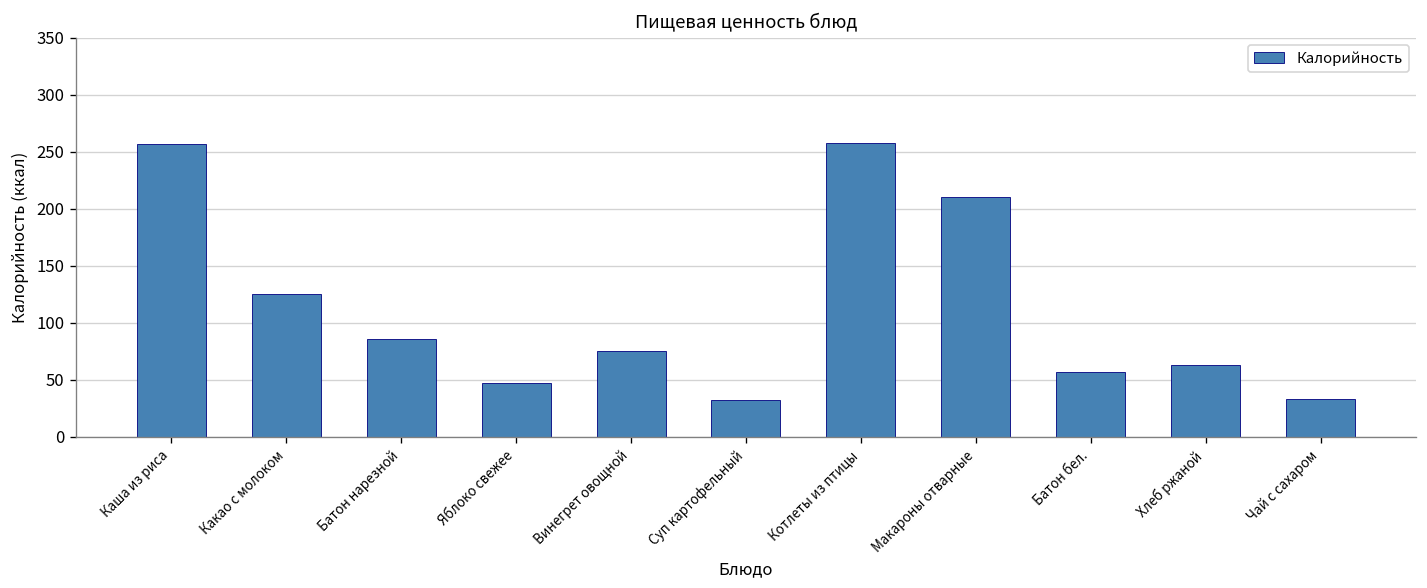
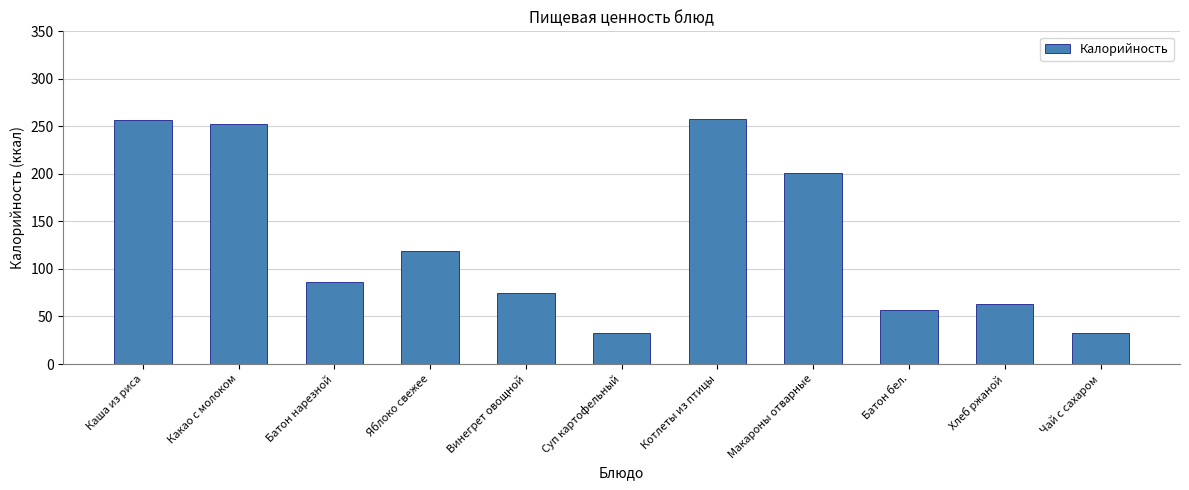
Какао с молоком: 130 -> 250
Яблоко свежее: 50 -> 120
Макароны отварные: 210 -> 200
